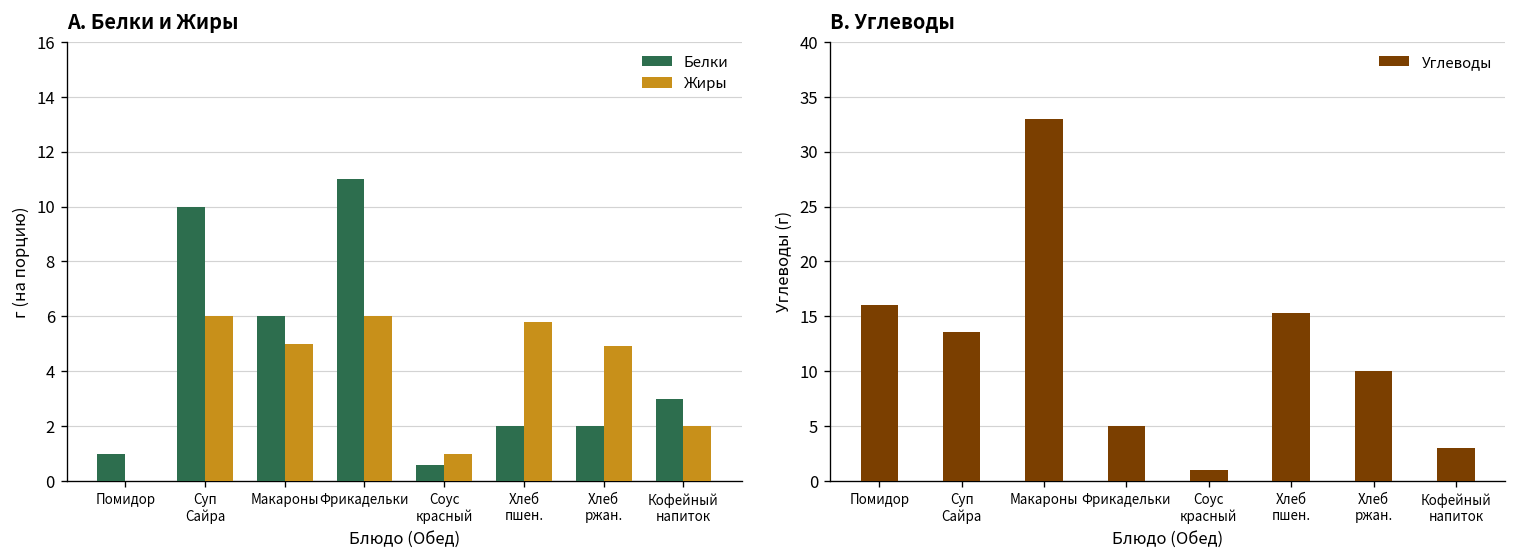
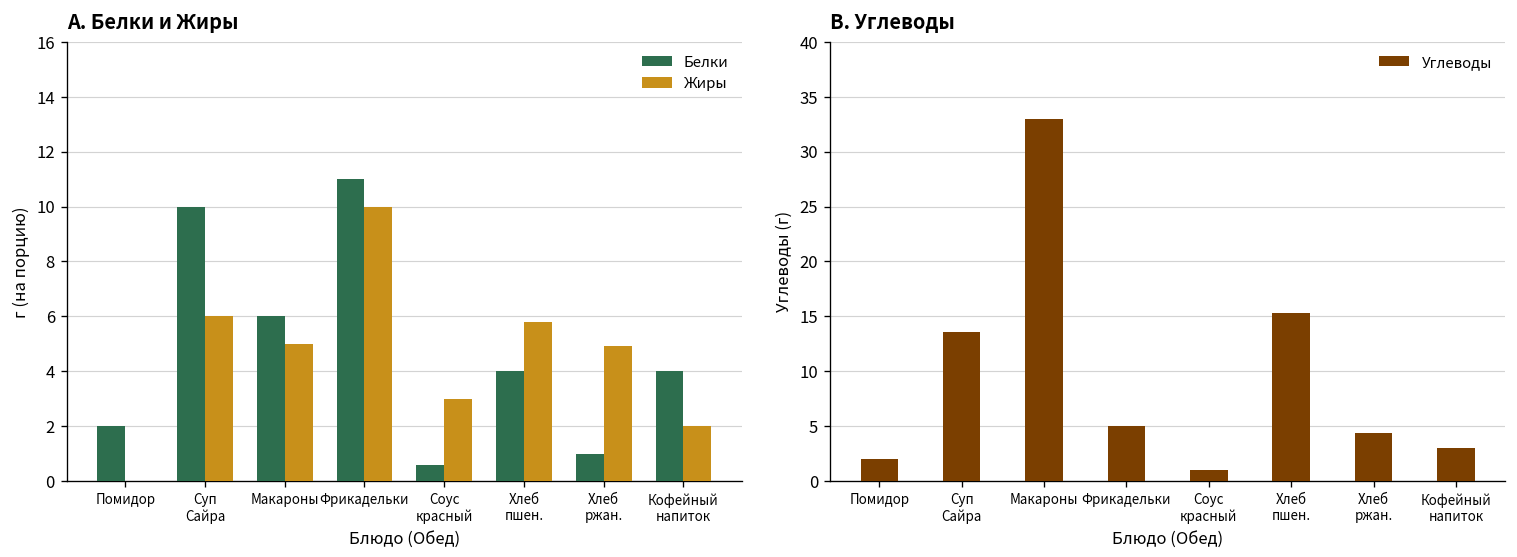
A. Белки и Жиры, Белки, Помидор: 1 -> 2
A. Белки и Жиры, Жиры, Фрикадельки: 6 -> 10
A. Белки и Жиры, Жиры, Соус красный: 1 -> 3
A. Белки и Жиры, Белки, Хлеб пшен.: 2 -> 4
A. Белки и Жиры, Белки, Хлеб ржан.: 2 -> 1
A. Белки и Жиры, Белки, Кофейный напиток: 3 -> 4
B. Углеводы, Помидор: 16 -> 2
B. Углеводы, Хлеб ржан.: 10 -> 4
